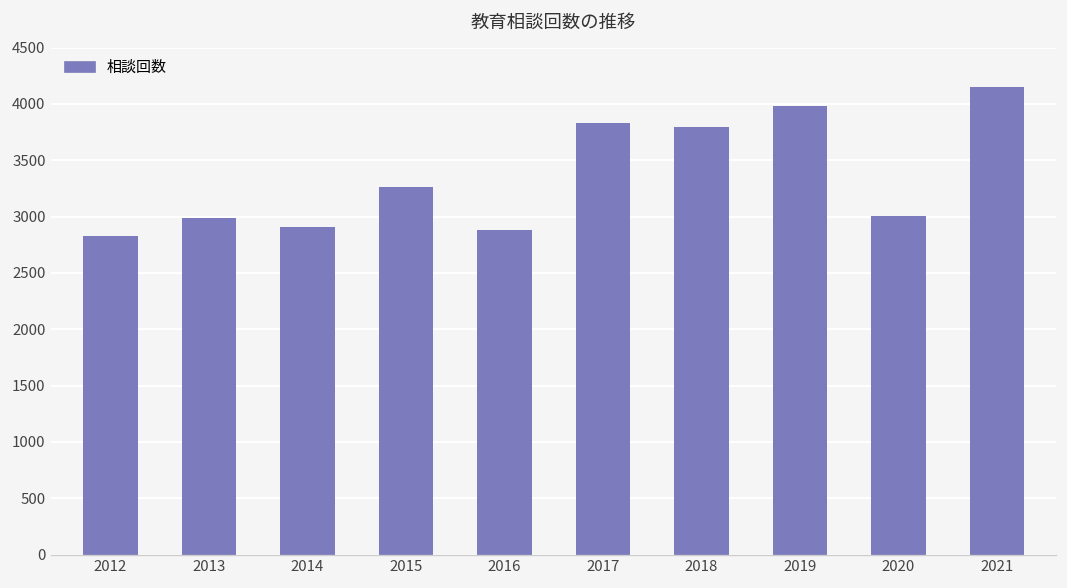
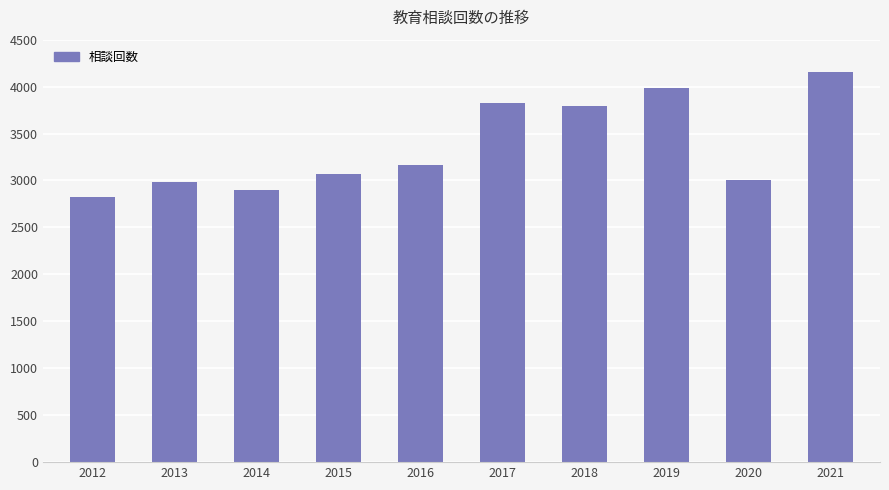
2015: 3300 -> 3100
2016: 2900 -> 3200
